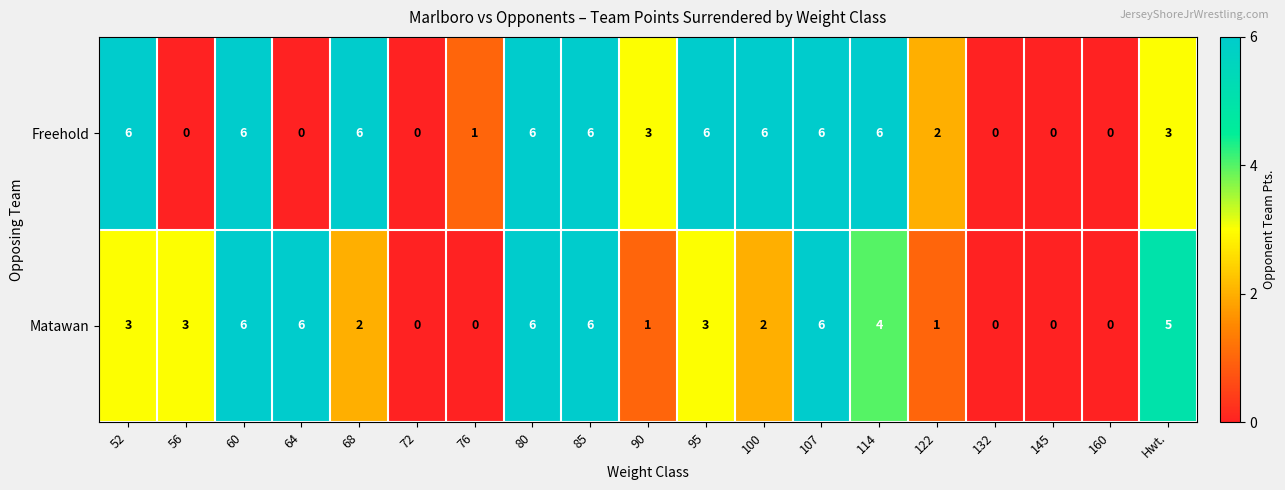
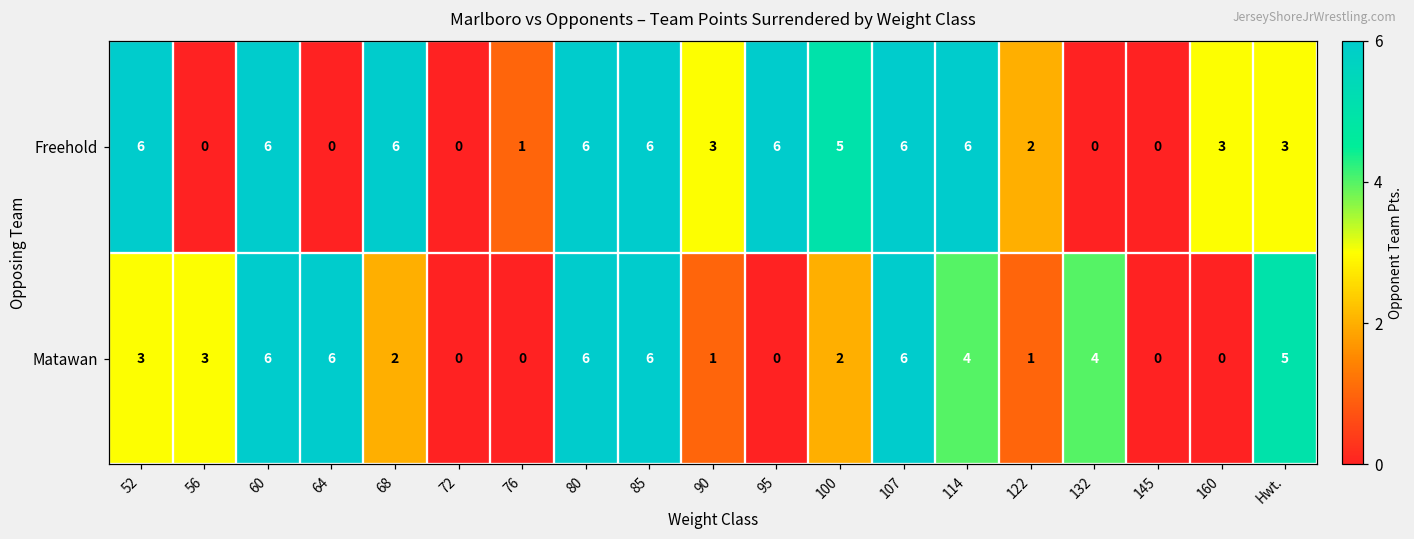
Freehold, 100: 6 -> 5
Freehold, 160: 0 -> 3
Matawan, 95: 3 -> 0
Matawan, 132: 0 -> 4
